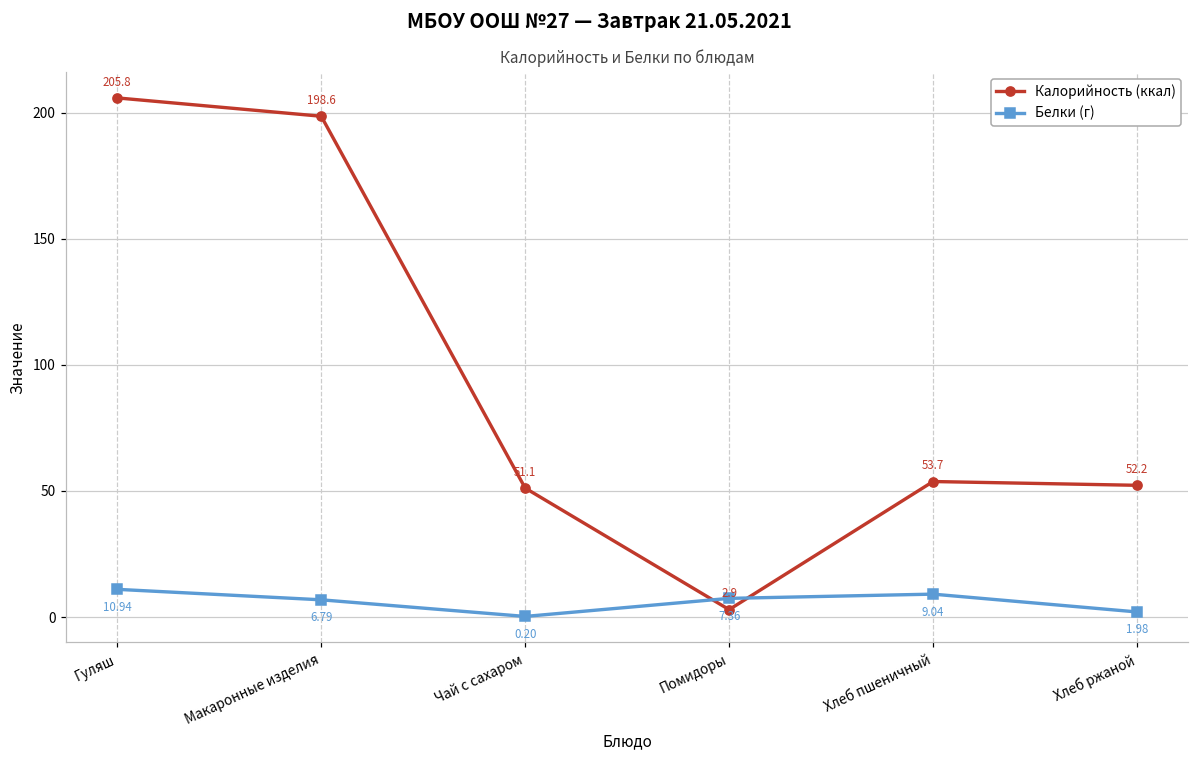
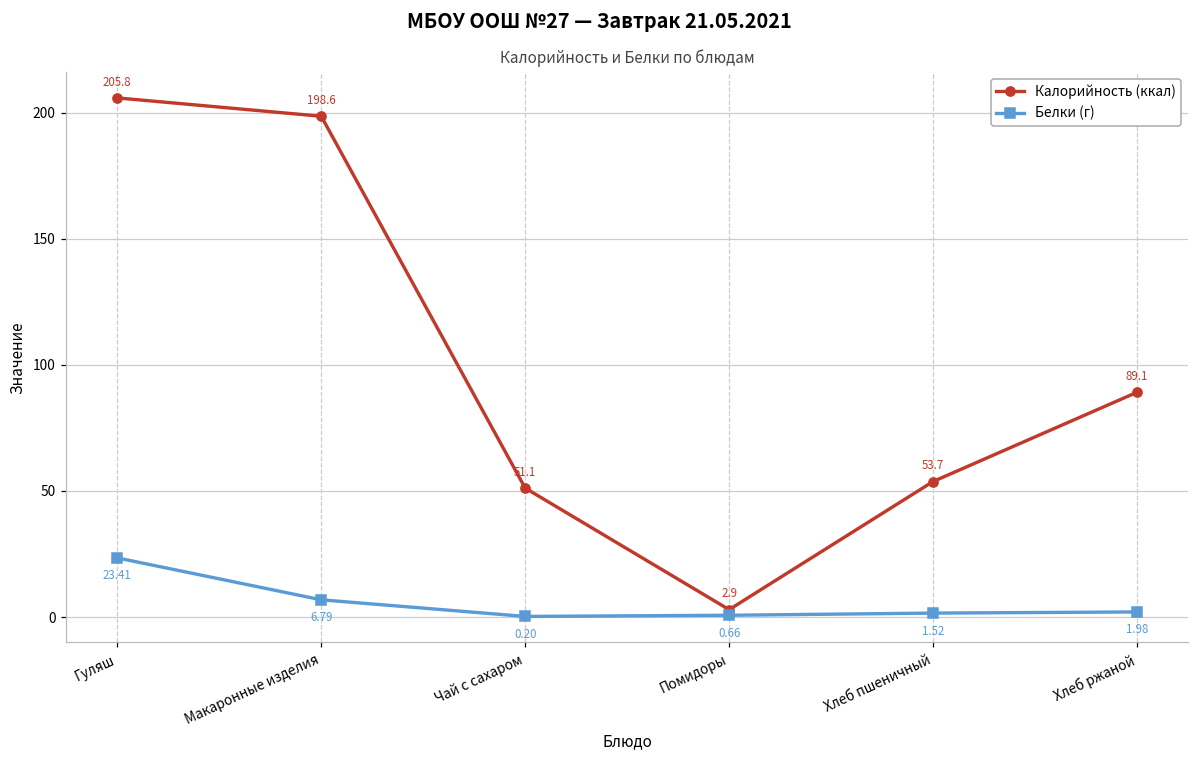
Белки (г), Гуляш: 10.94 -> 23.41
Белки (г), Помидоры: 7.36 -> 0.66
Белки (г), Хлеб пшеничный: 9.04 -> 1.52
Калорийность (ккал), Хлеб ржаной: 52.2 -> 89.1
